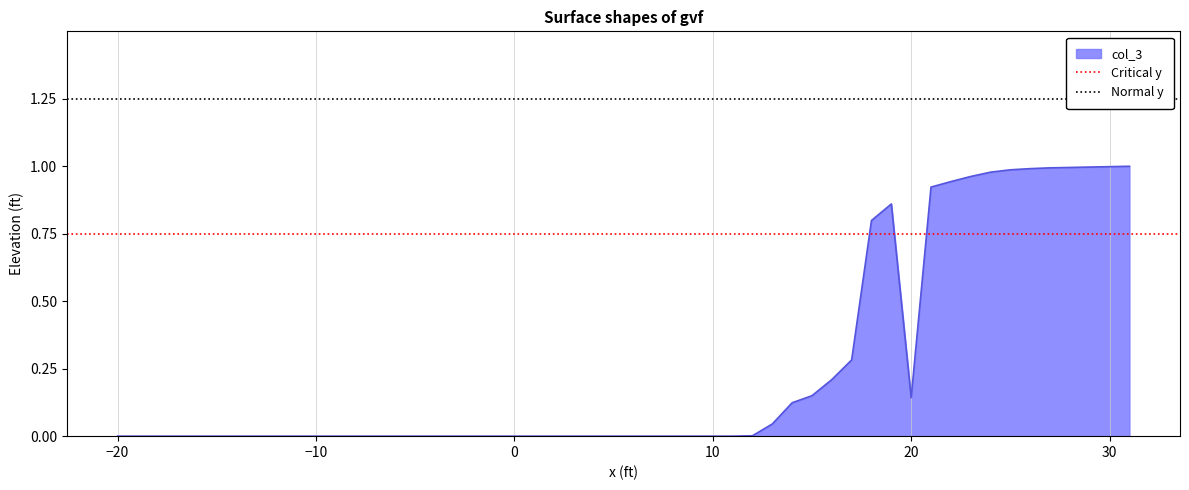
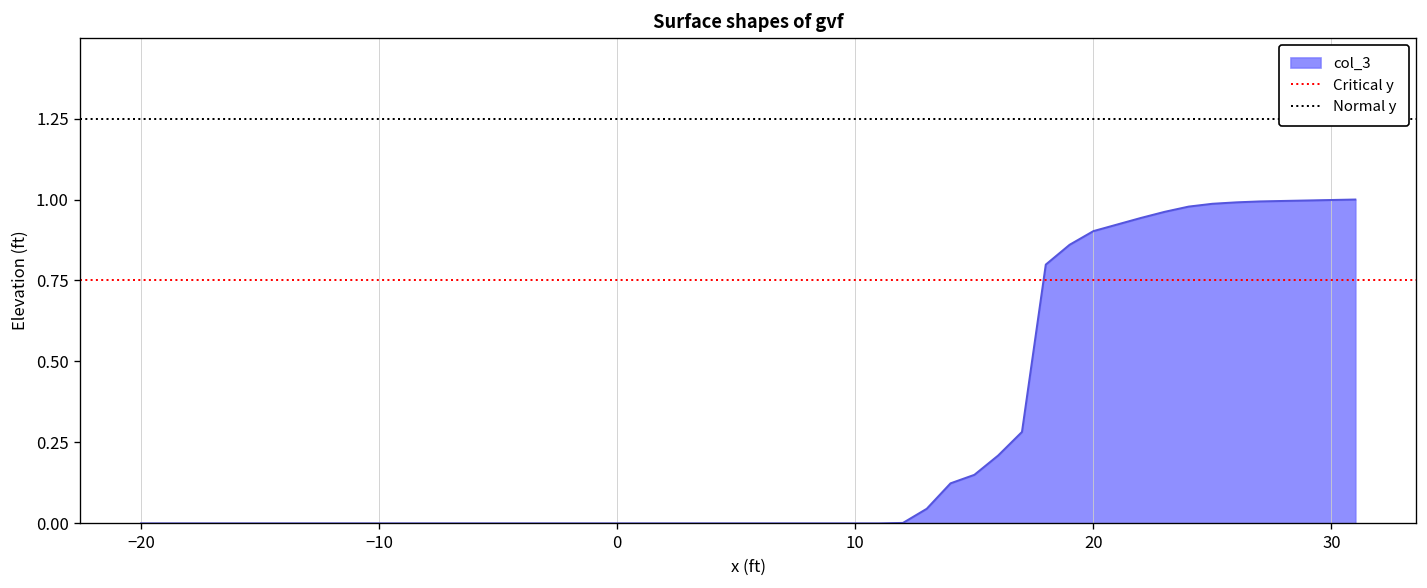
20: 0.14 -> 0.90
